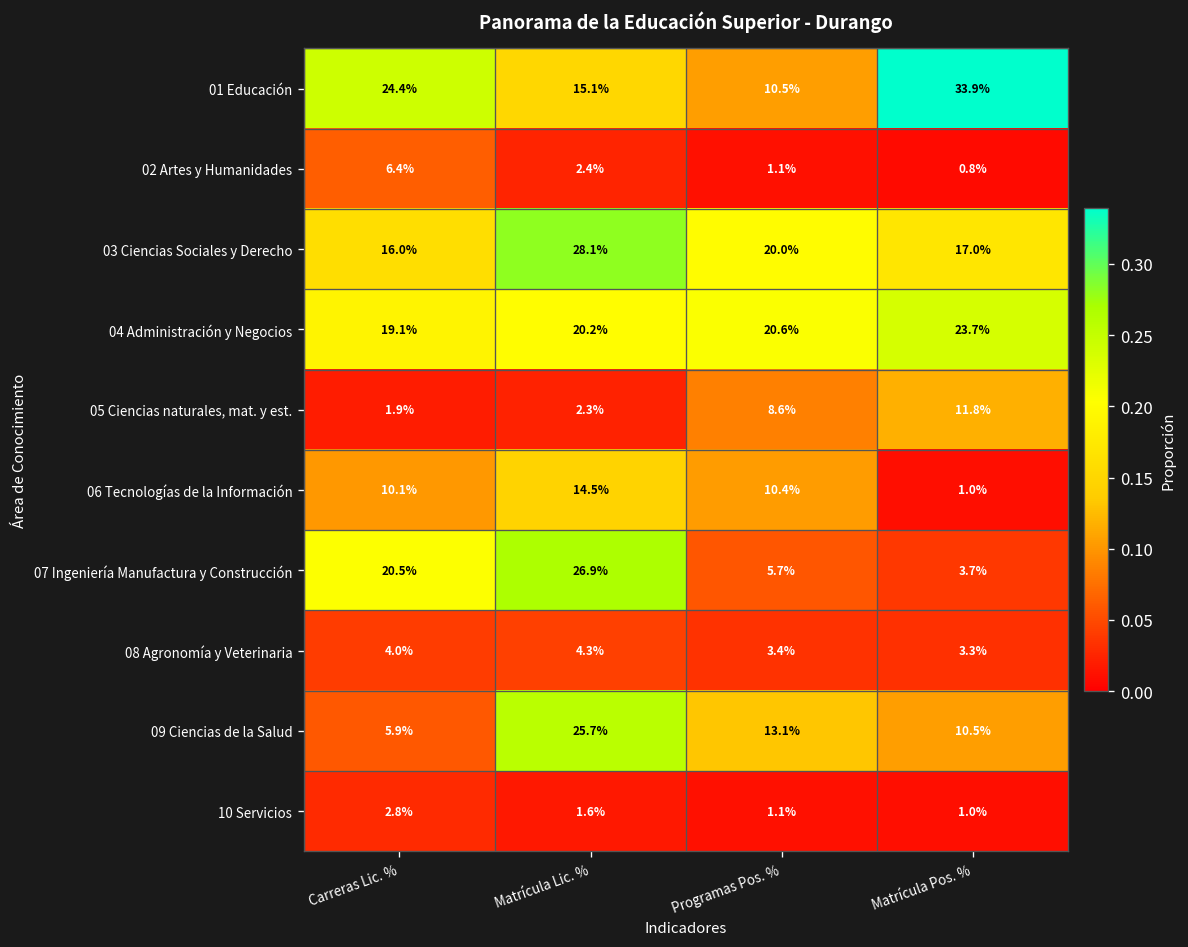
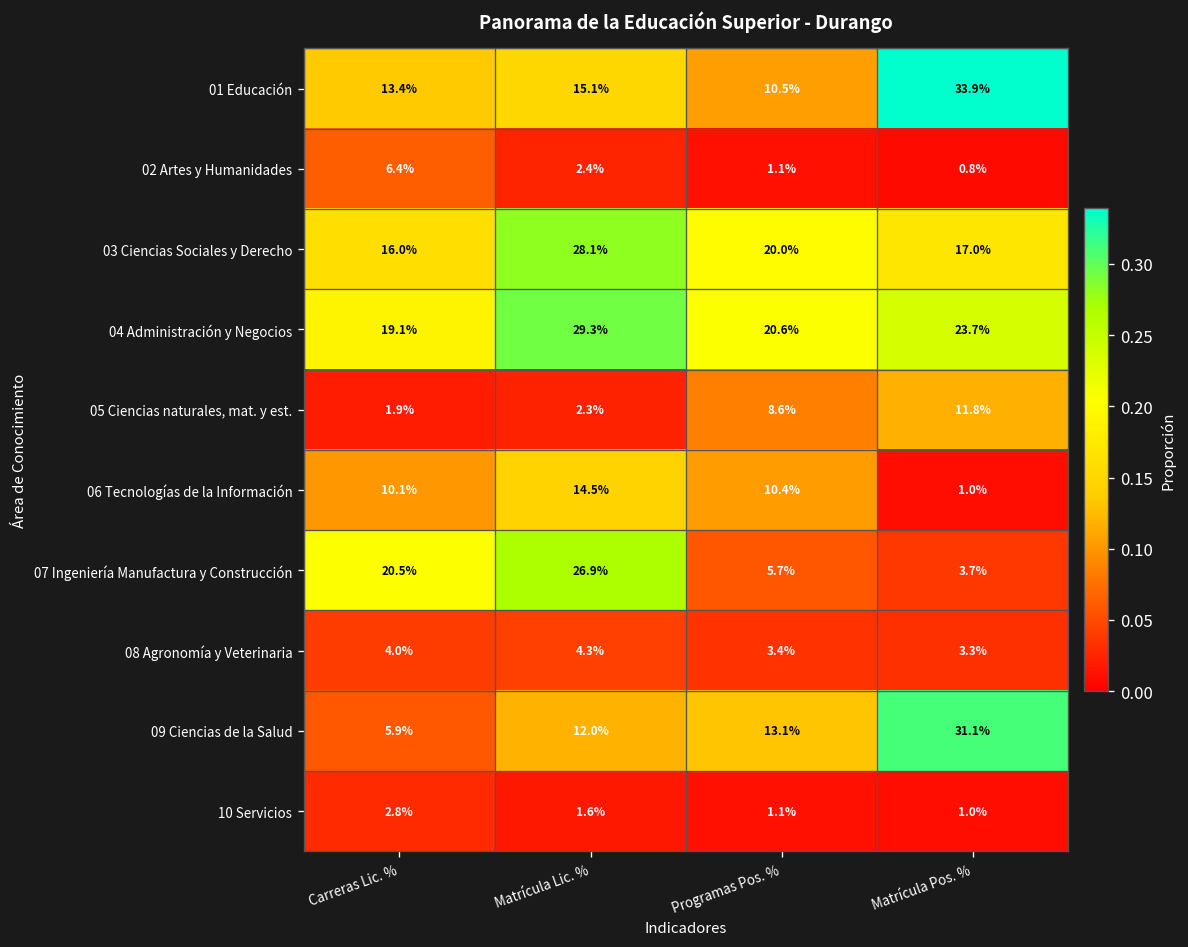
01 Educación, Carreras Lic. %: 24.4% -> 13.4%
04 Administración y Negocios, Matrícula Lic. %: 20.2% -> 29.3%
09 Ciencias de la Salud, Matrícula Lic. %: 25.7% -> 12.0%
09 Ciencias de la Salud, Matrícula Pos. %: 10.5% -> 31.1%
